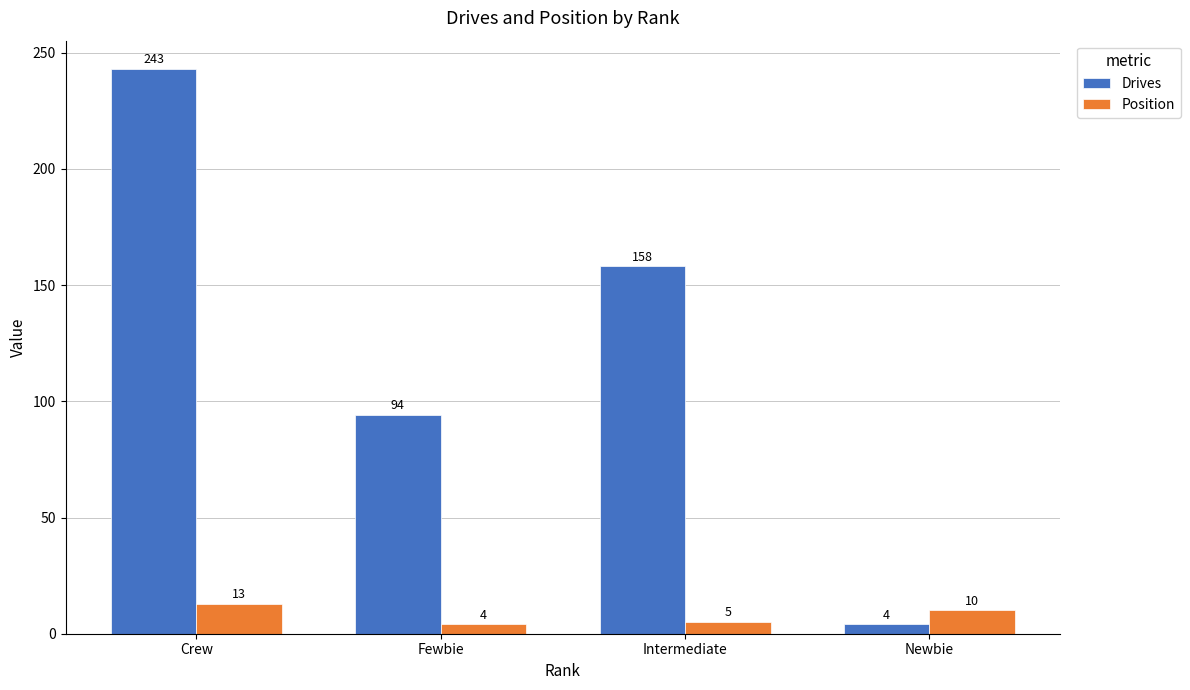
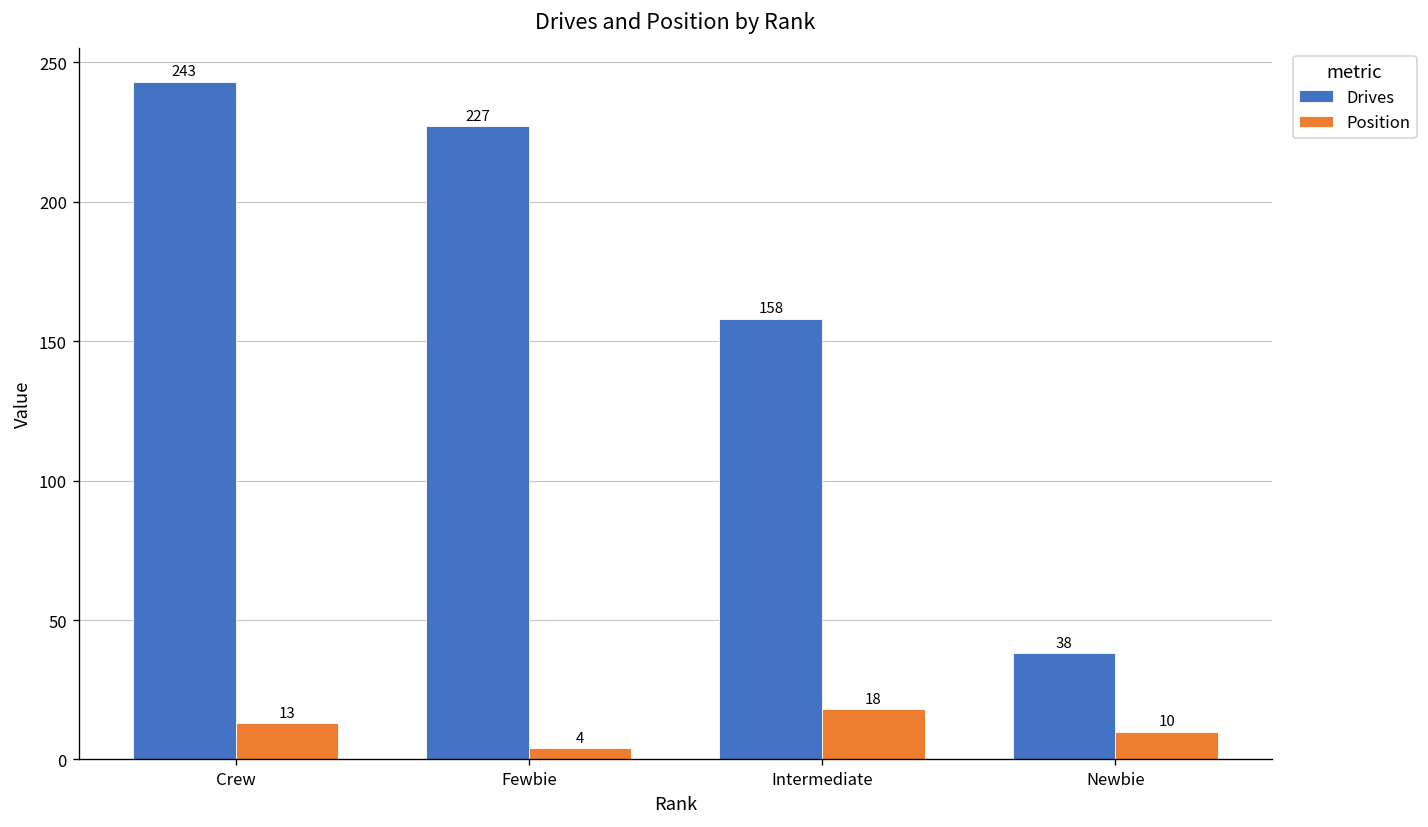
Drives, Fewbie: 94 -> 227
Position, Intermediate: 5 -> 18
Drives, Newbie: 4 -> 38
